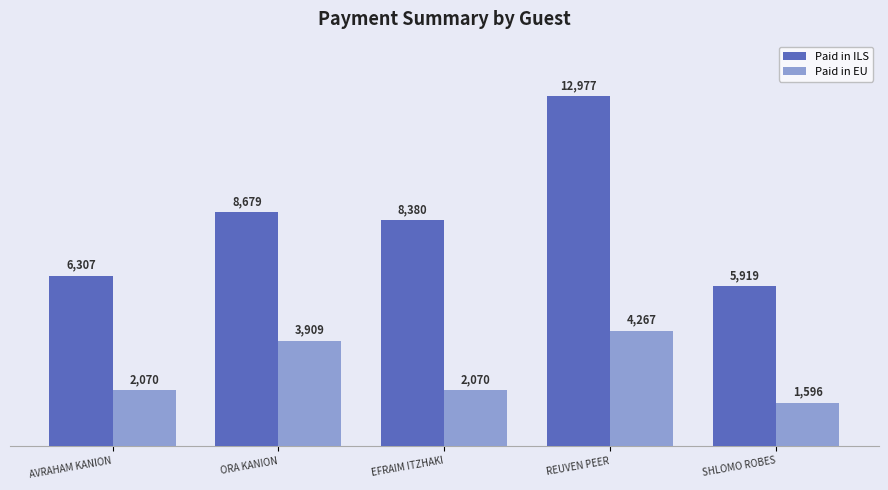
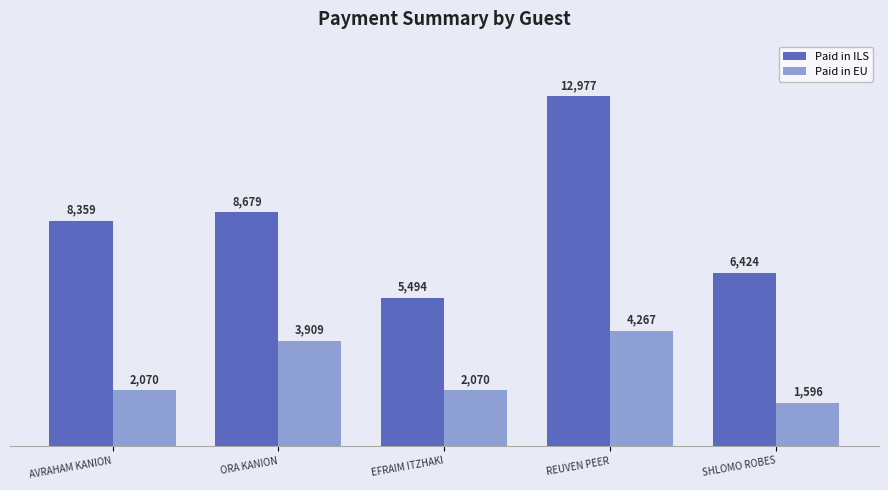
Paid in ILS, AVRAHAM KANION: 6,307 -> 8,359
Paid in ILS, EFRAIM ITZHAKI: 8,380 -> 5,494
Paid in ILS, SHLOMO ROBES: 5,919 -> 6,424
